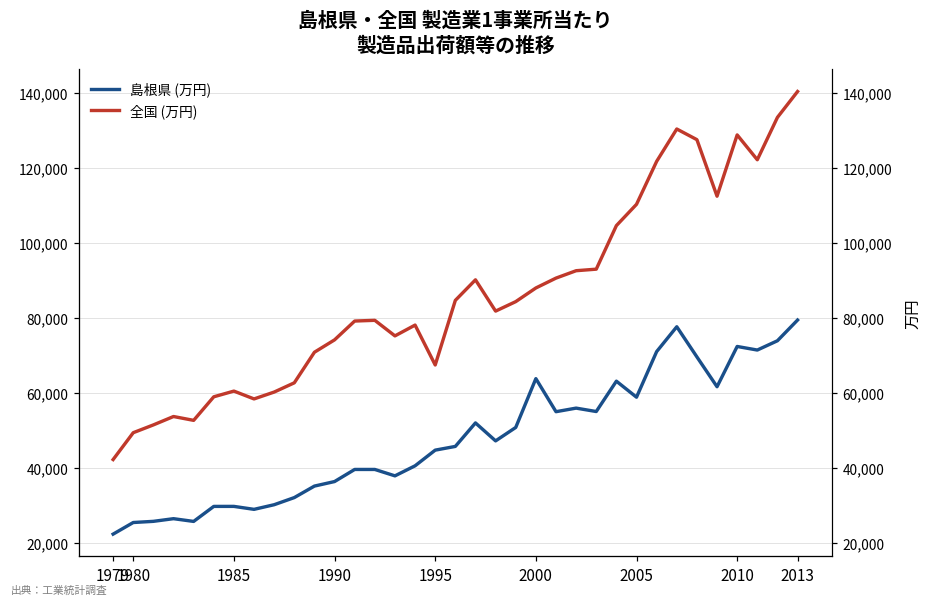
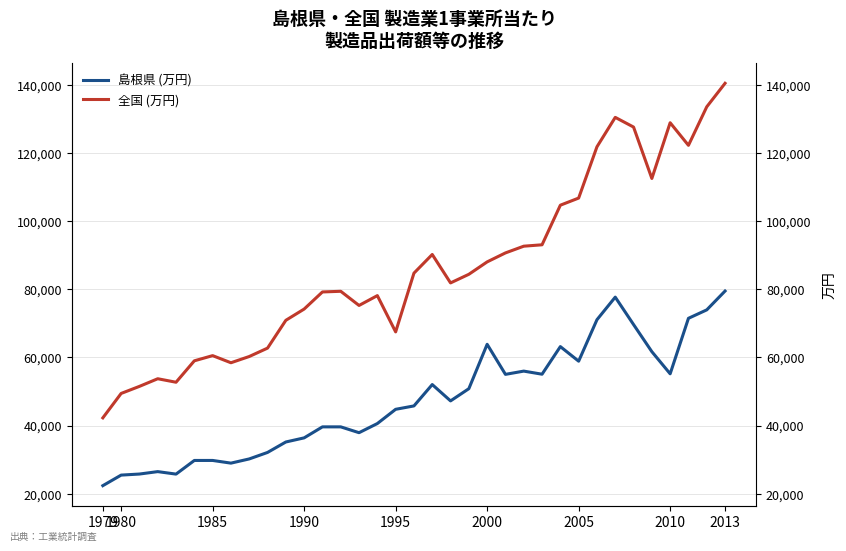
全国 (万円), 2005: 110,000 -> 107,000
島根県 (万円), 2010: 72,000 -> 55,000
